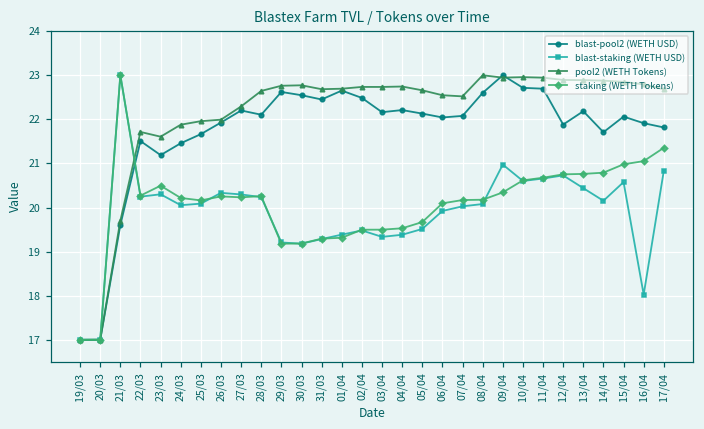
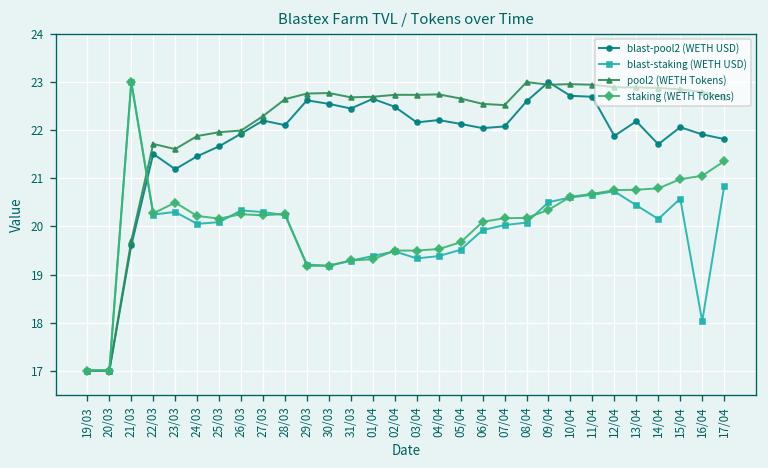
blast-staking (WETH USD), 09/04: 21.0 -> 20.5
